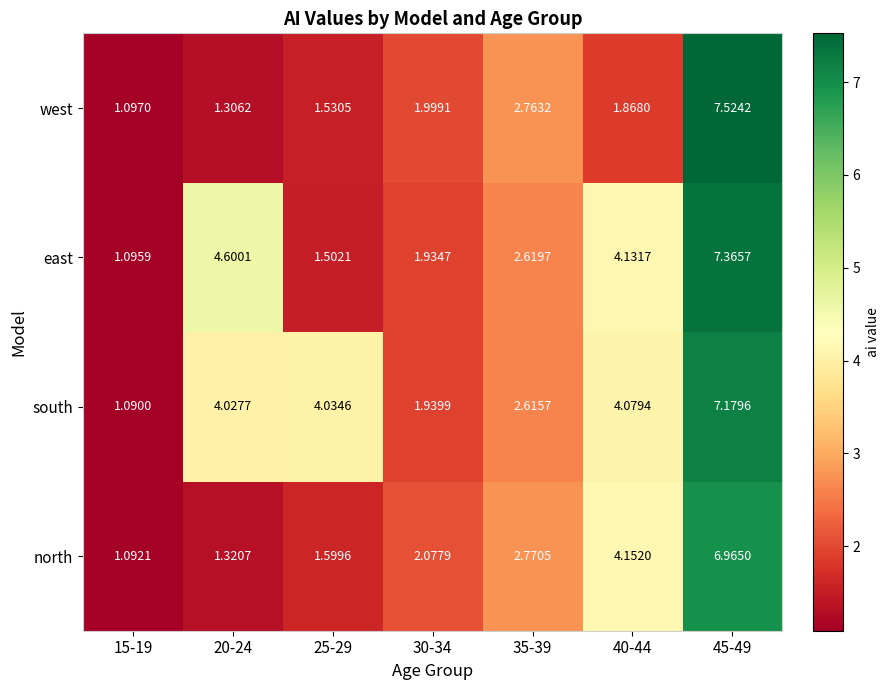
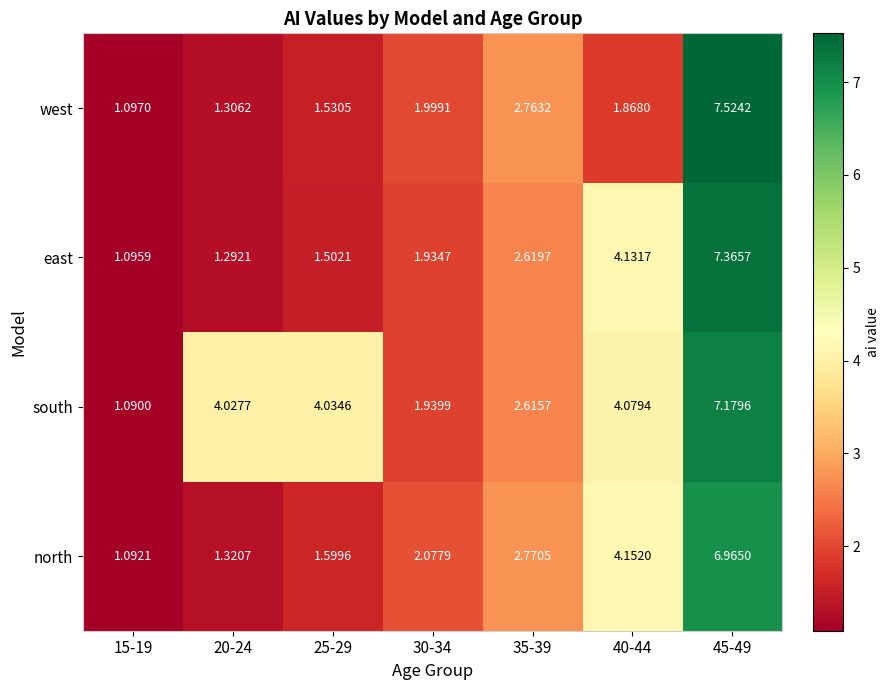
east, 20-24: 4.6001 -> 1.2921
